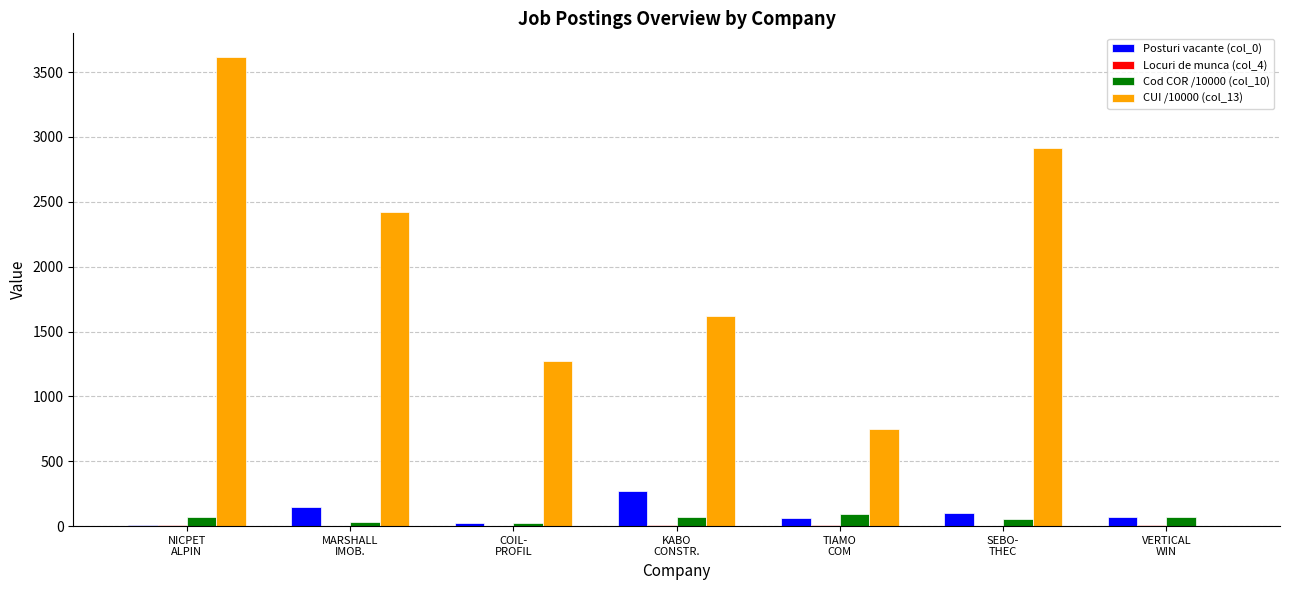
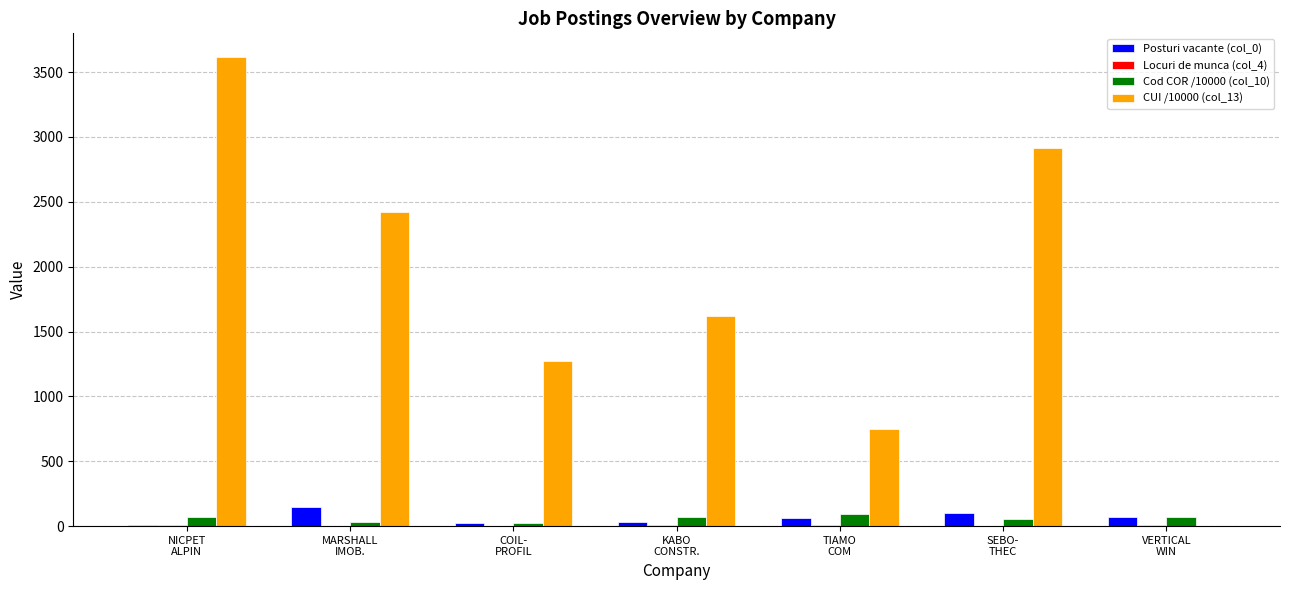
Posturi vacante (col_0), KABO CONSTR.: 270 -> 30
